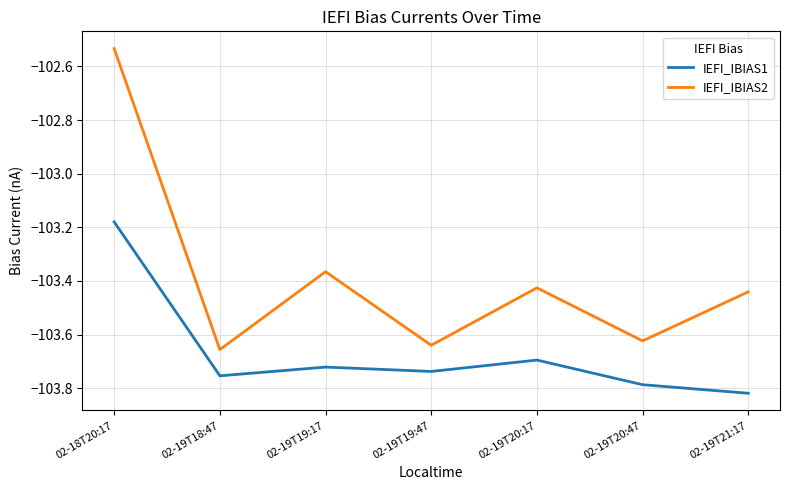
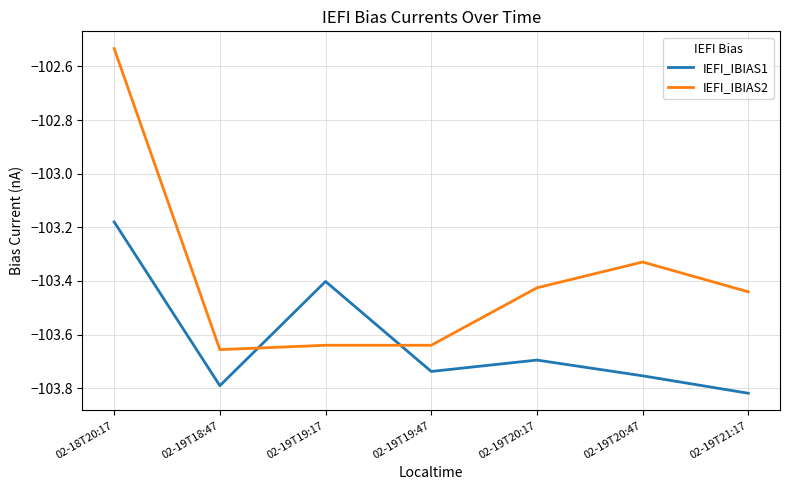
IEFI_IBIAS1, 02-19T18:47: -103.75 -> -103.79
IEFI_IBIAS1, 02-19T19:17: -103.72 -> -103.40
IEFI_IBIAS2, 02-19T19:17: -103.37 -> -103.64
IEFI_IBIAS1, 02-19T20:47: -103.79 -> -103.75
IEFI_IBIAS2, 02-19T20:47: -103.62 -> -103.33
